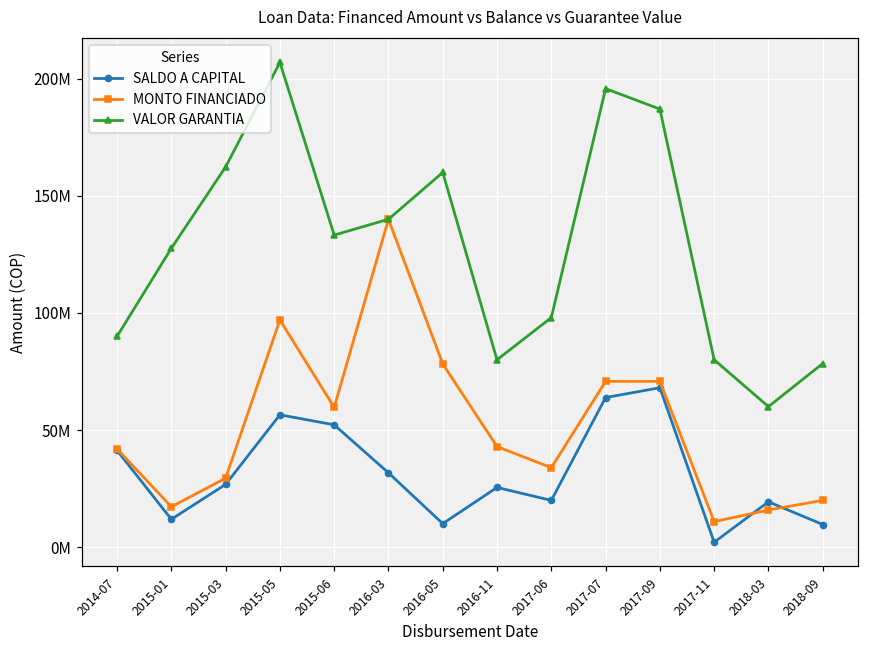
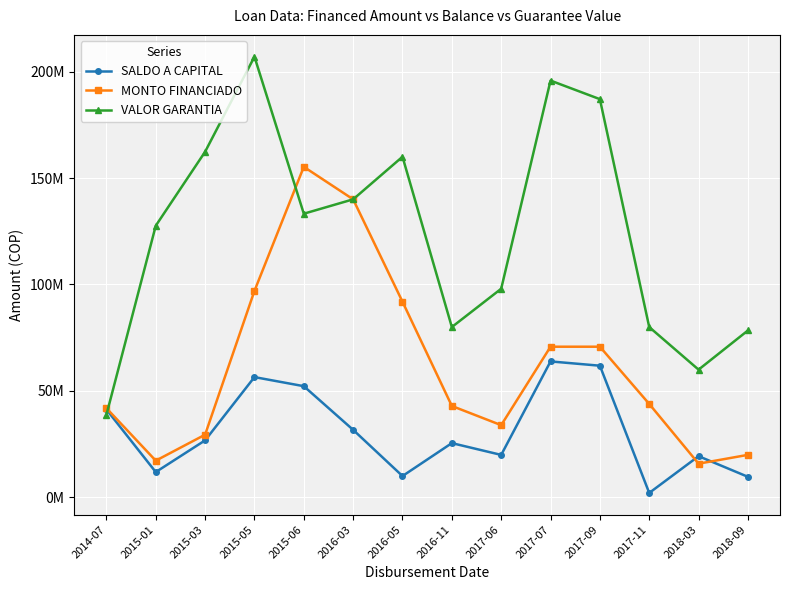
VALOR GARANTIA, 2014-07: 90000000 -> 39000000
MONTO FINANCIADO, 2015-06: 60000000 -> 155000000
MONTO FINANCIADO, 2016-05: 78000000 -> 92000000
SALDO A CAPITAL, 2017-09: 68000000 -> 62000000
MONTO FINANCIADO, 2017-11: 11000000 -> 44000000
